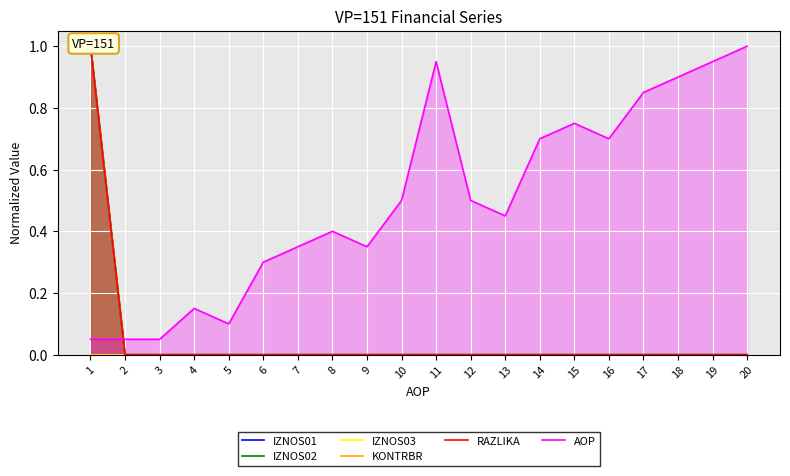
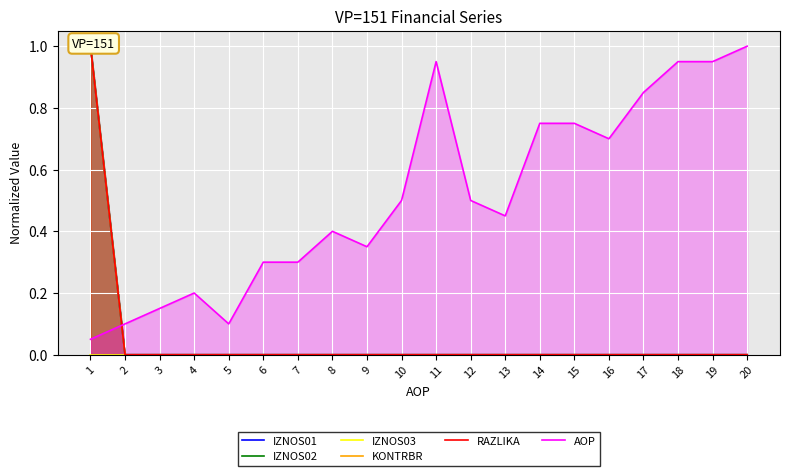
AOP, 2: 0.05 -> 0.10
AOP, 3: 0.05 -> 0.15
AOP, 4: 0.15 -> 0.20
AOP, 7: 0.35 -> 0.30
AOP, 14: 0.70 -> 0.75
AOP, 18: 0.90 -> 0.95
